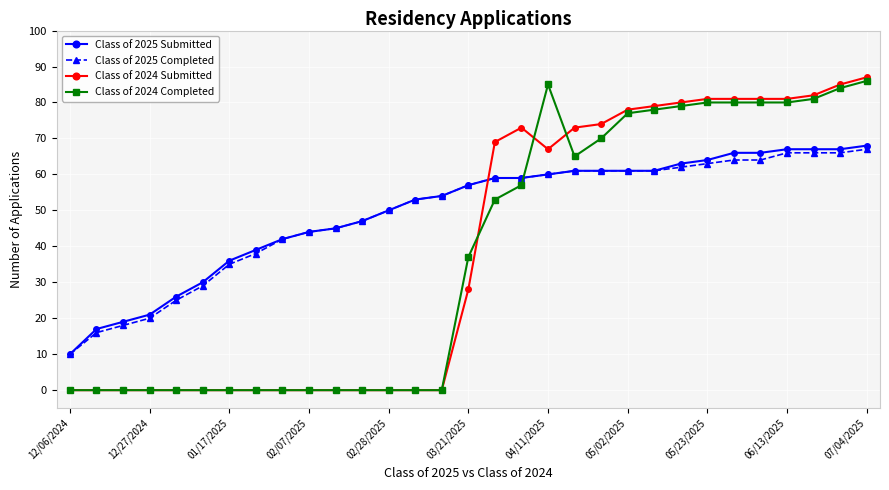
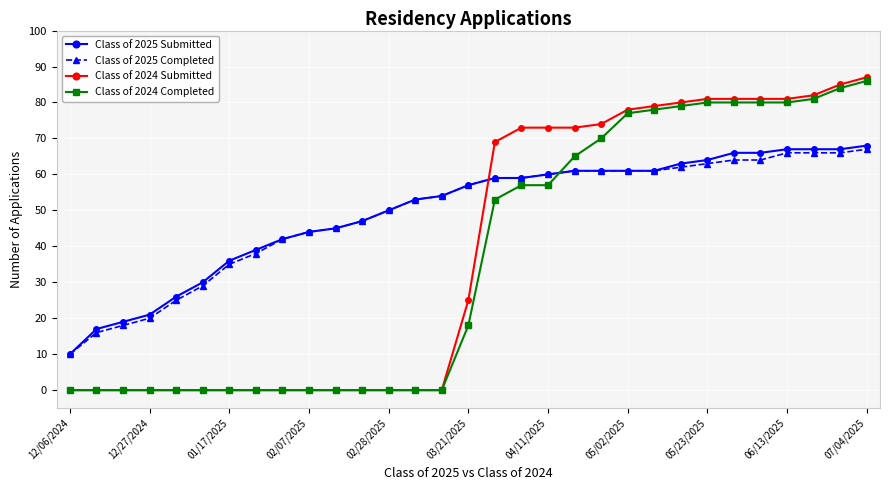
Class of 2024 Submitted, 03/21/2025: 28 -> 25
Class of 2024 Completed, 03/21/2025: 37 -> 18
Class of 2024 Submitted, 04/11/2025: 67 -> 73
Class of 2024 Completed, 04/11/2025: 85 -> 57
